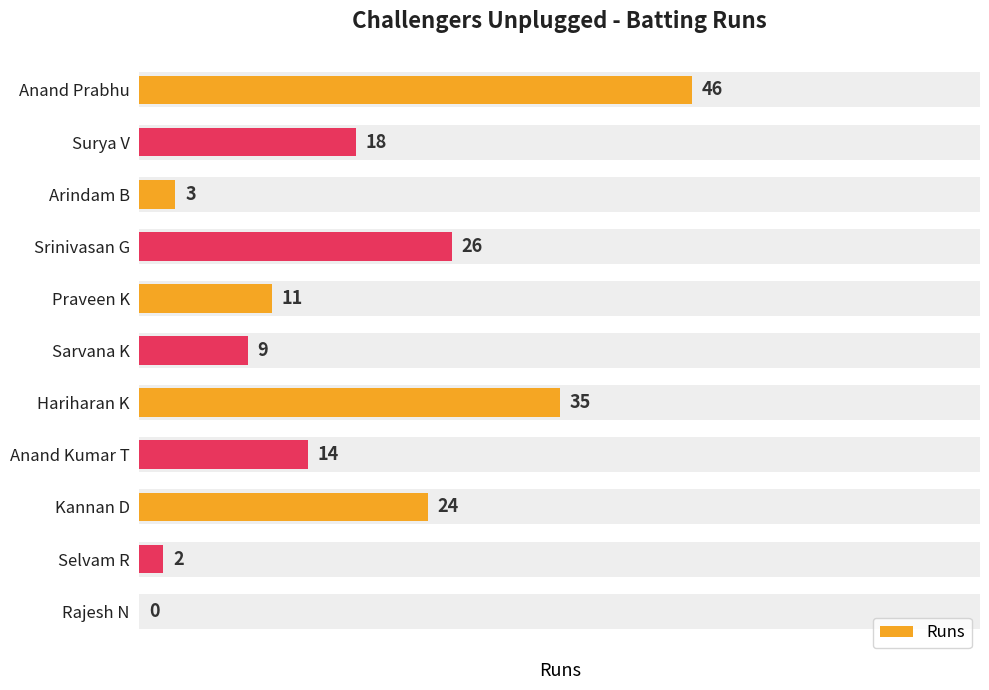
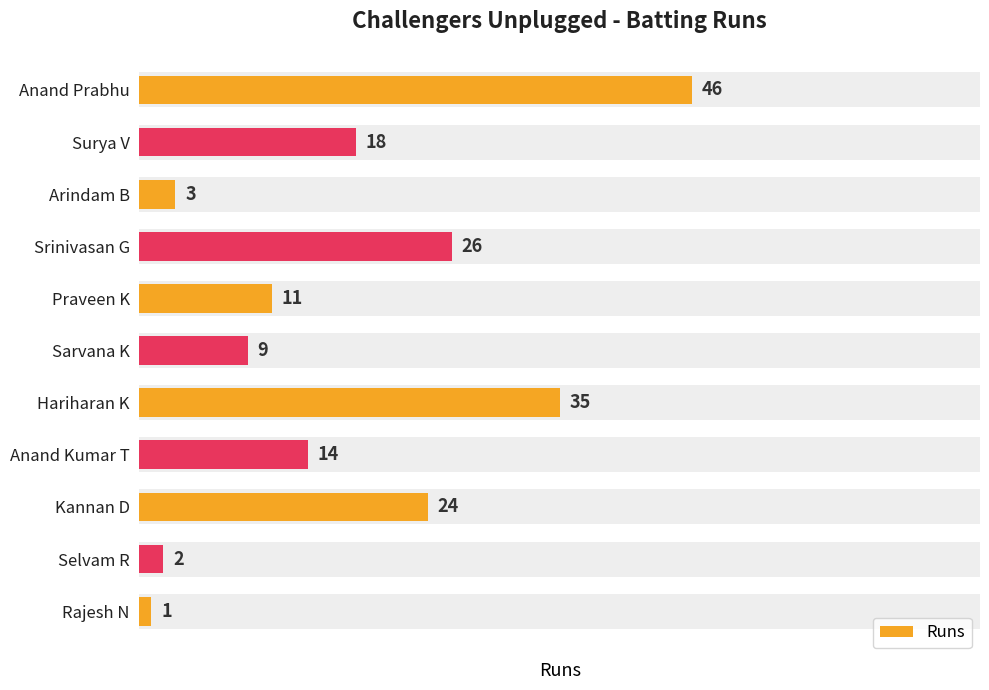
Runs, Rajesh N: 0 -> 1
